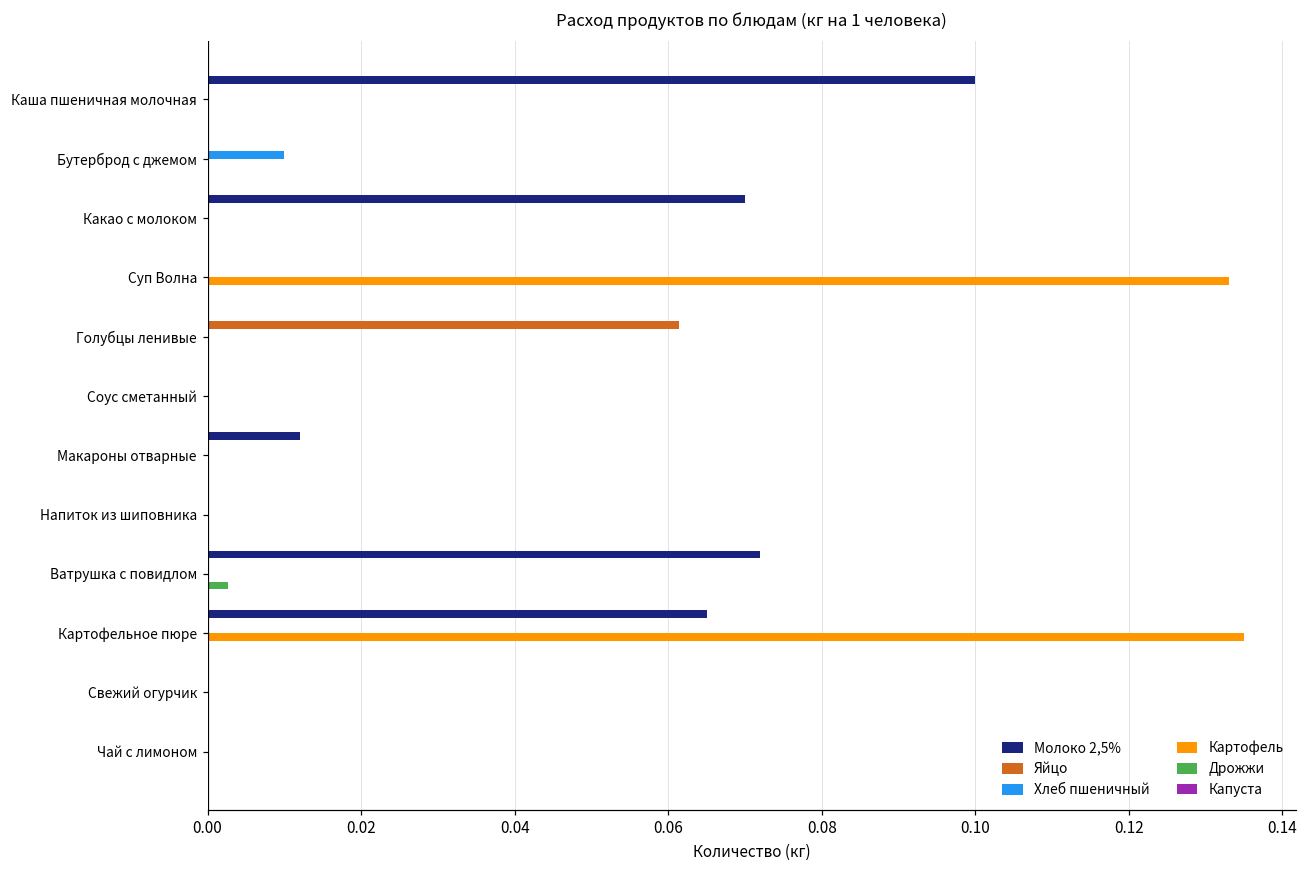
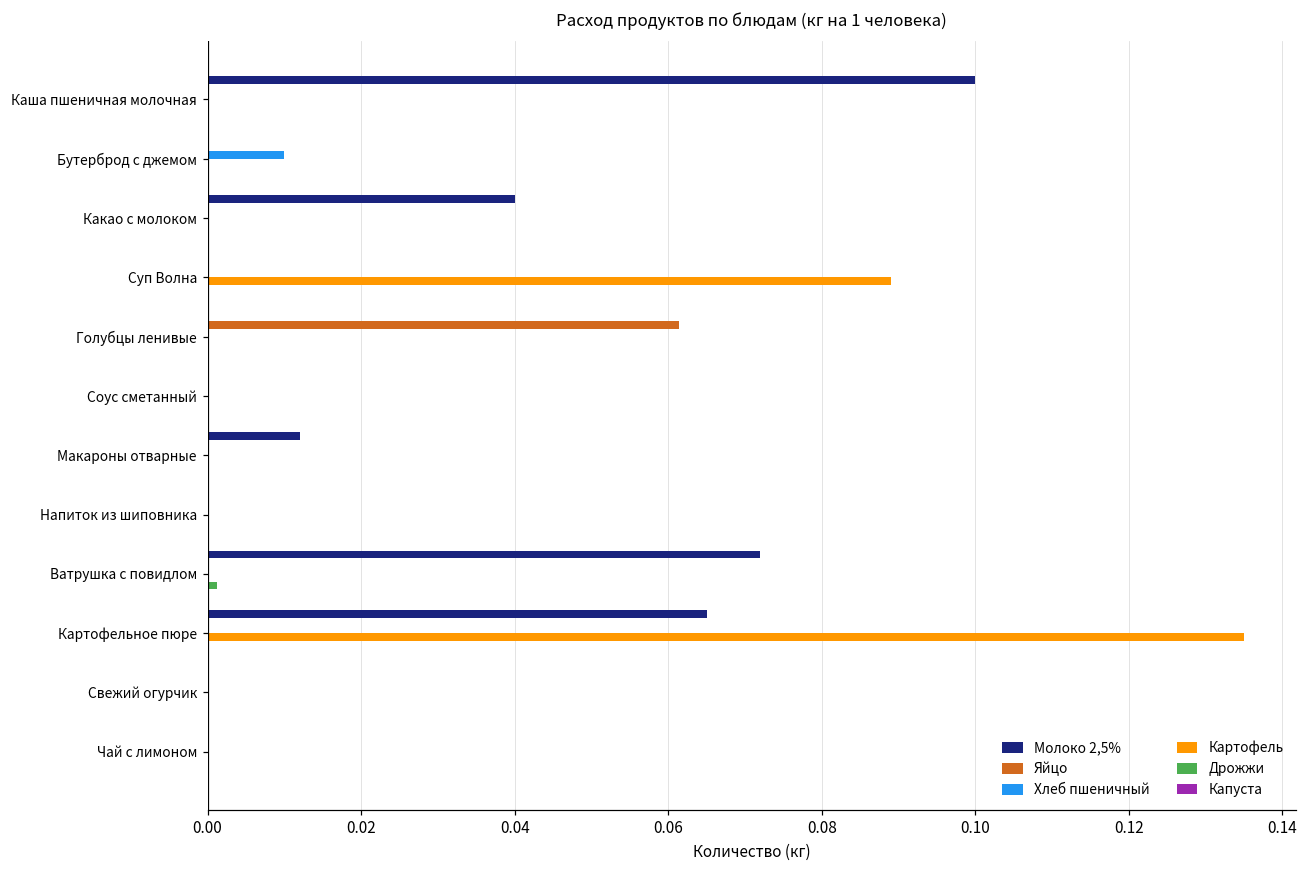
Молоко 2,5%, Какао с молоком: 0.07 -> 0.04
Картофель, Суп Волна: 0.133 -> 0.089
Дрожжи, Ватрушка с повидлом: 0.003 -> 0.001
